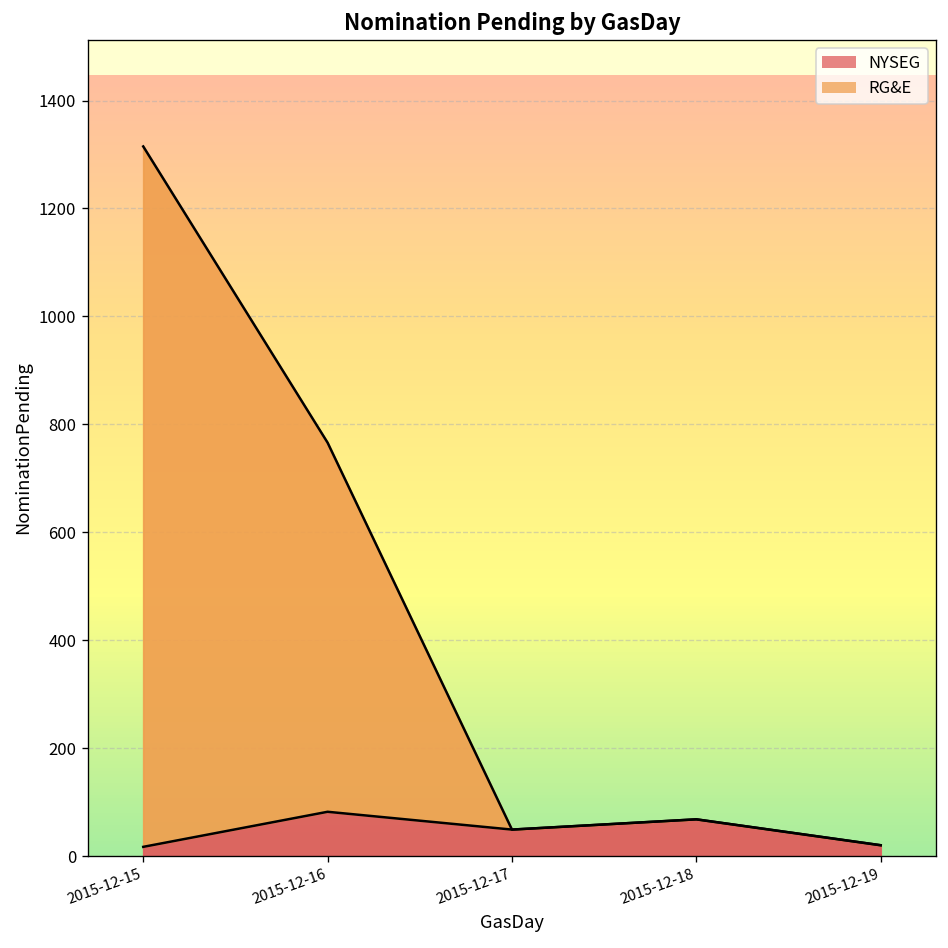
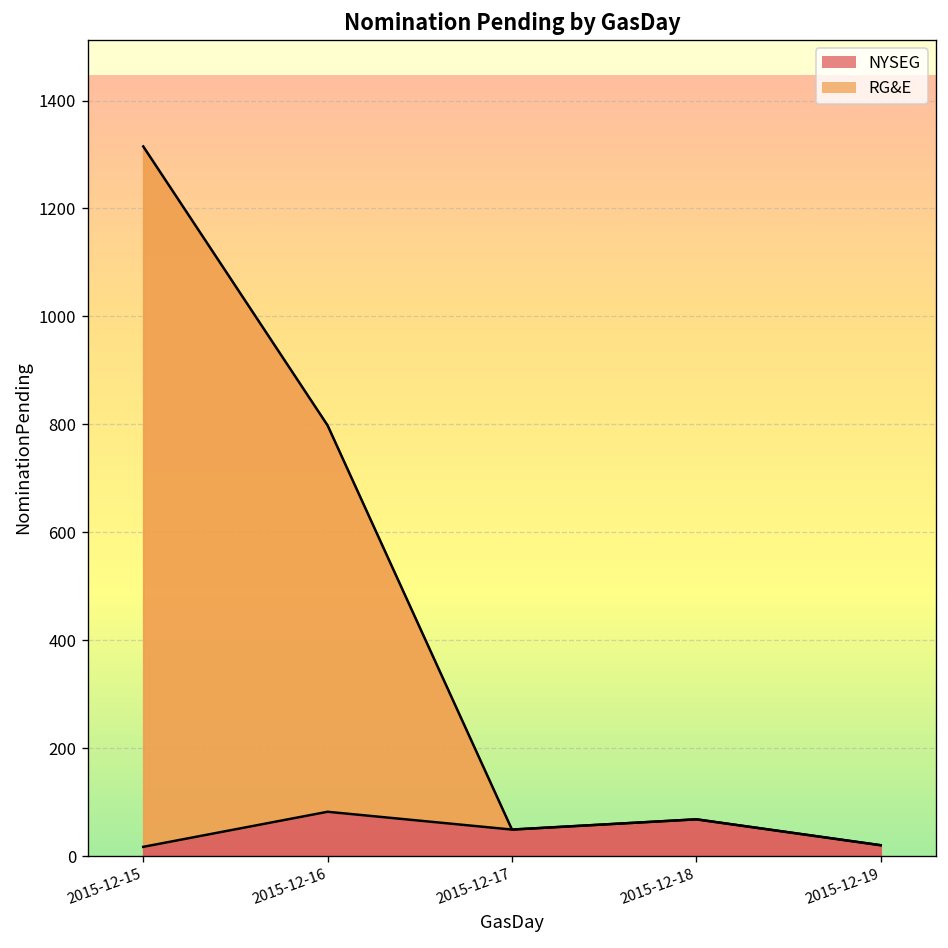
RG&E, 2015-12-16: 680 -> 720
